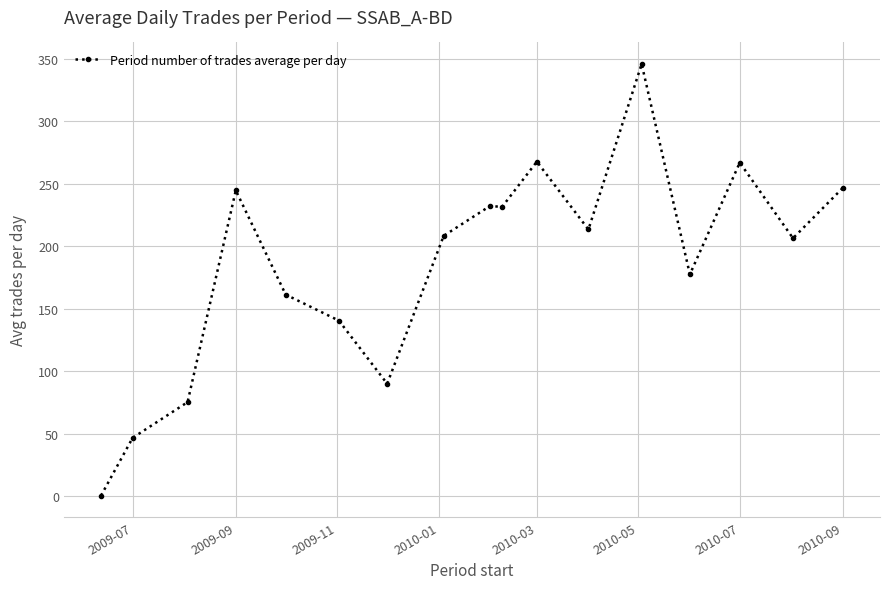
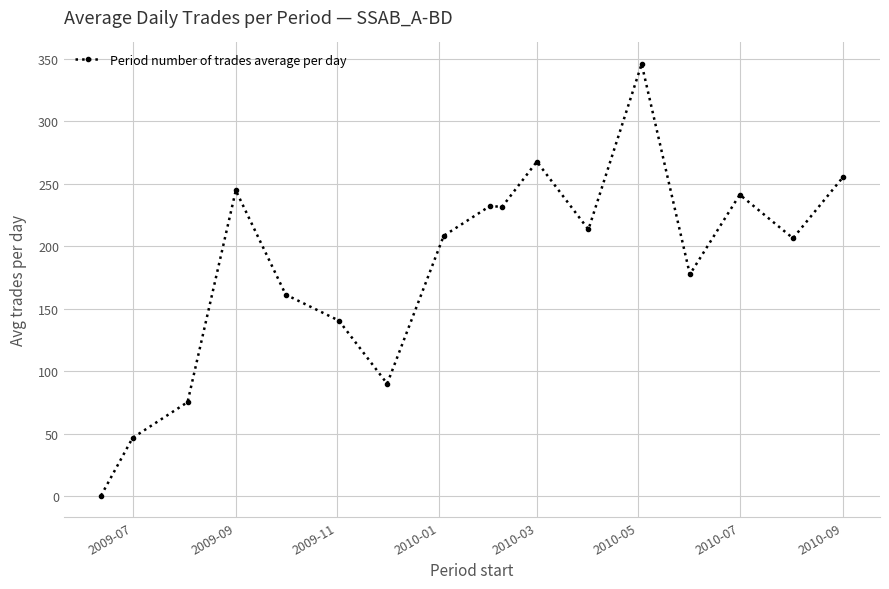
2010-07: 267 -> 241
2010-09: 247 -> 255
